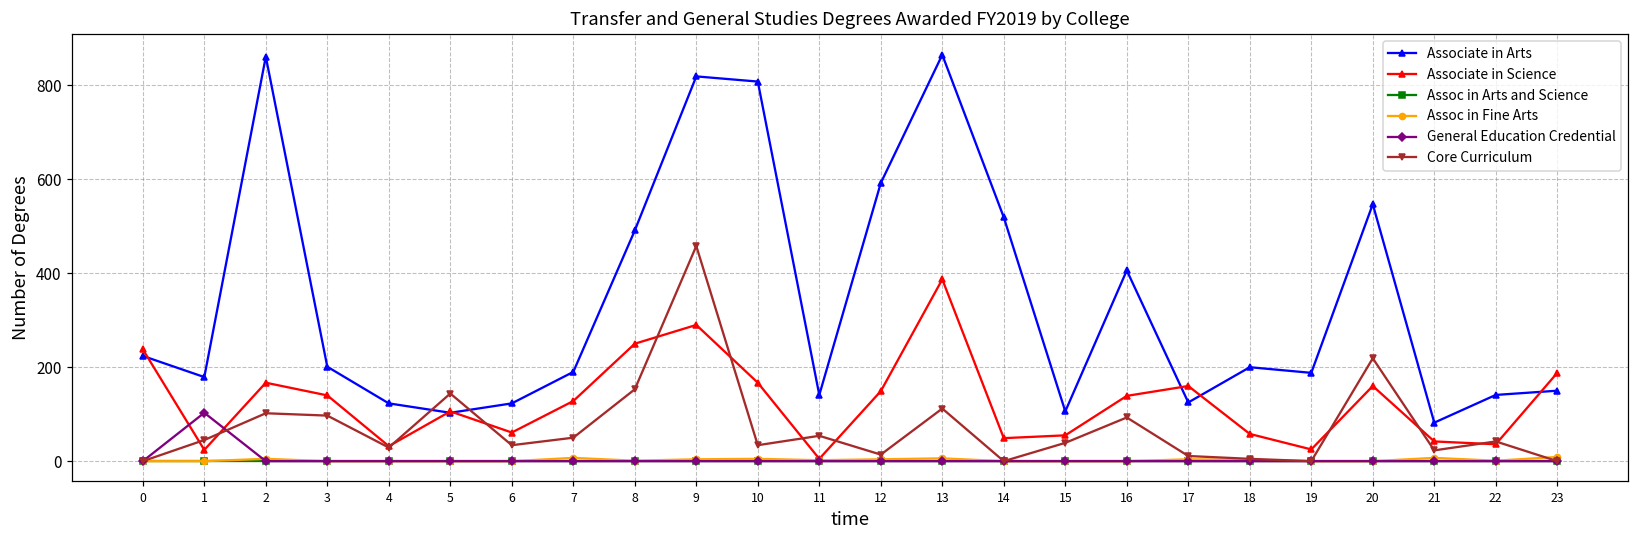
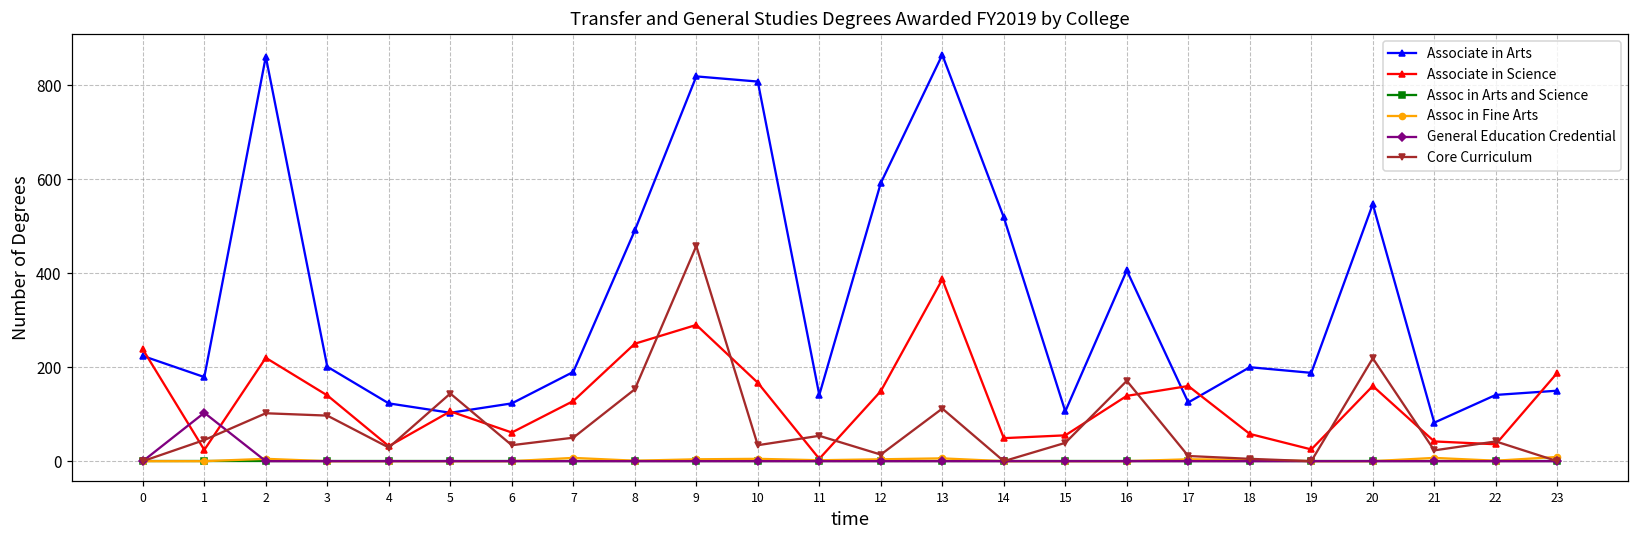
Associate in Science, 2: 170 -> 220
Core Curriculum, 16: 90 -> 170
